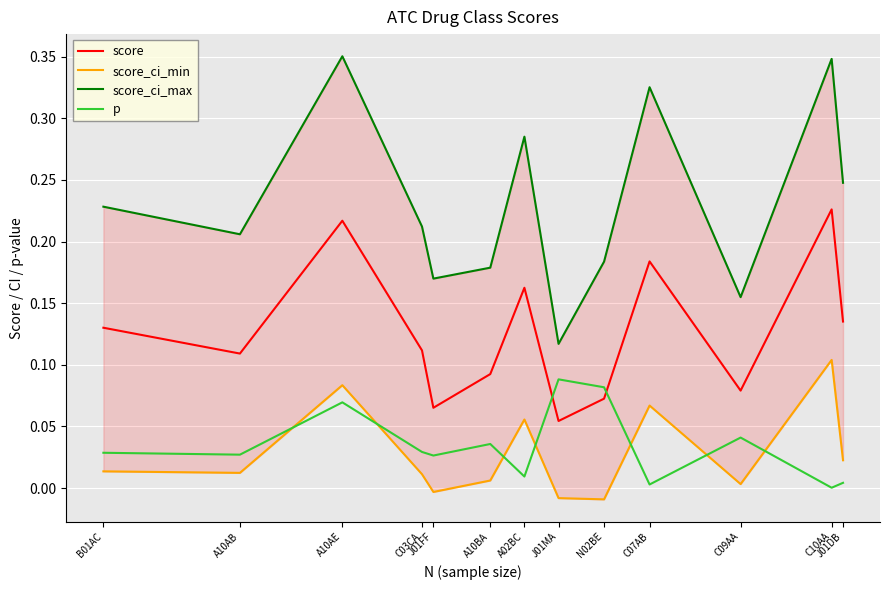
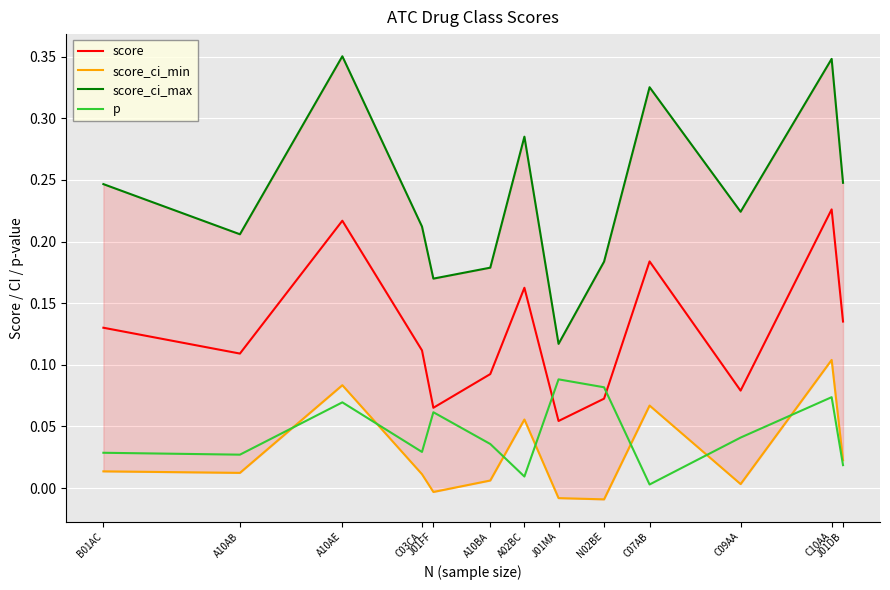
score_ci_max, B01AC: 0.228 -> 0.247
p, J01FF: 0.026 -> 0.062
score_ci_max, C09AA: 0.155 -> 0.224
p, C10AA: 0.000 -> 0.074
p, J01DB: 0.004 -> 0.019
